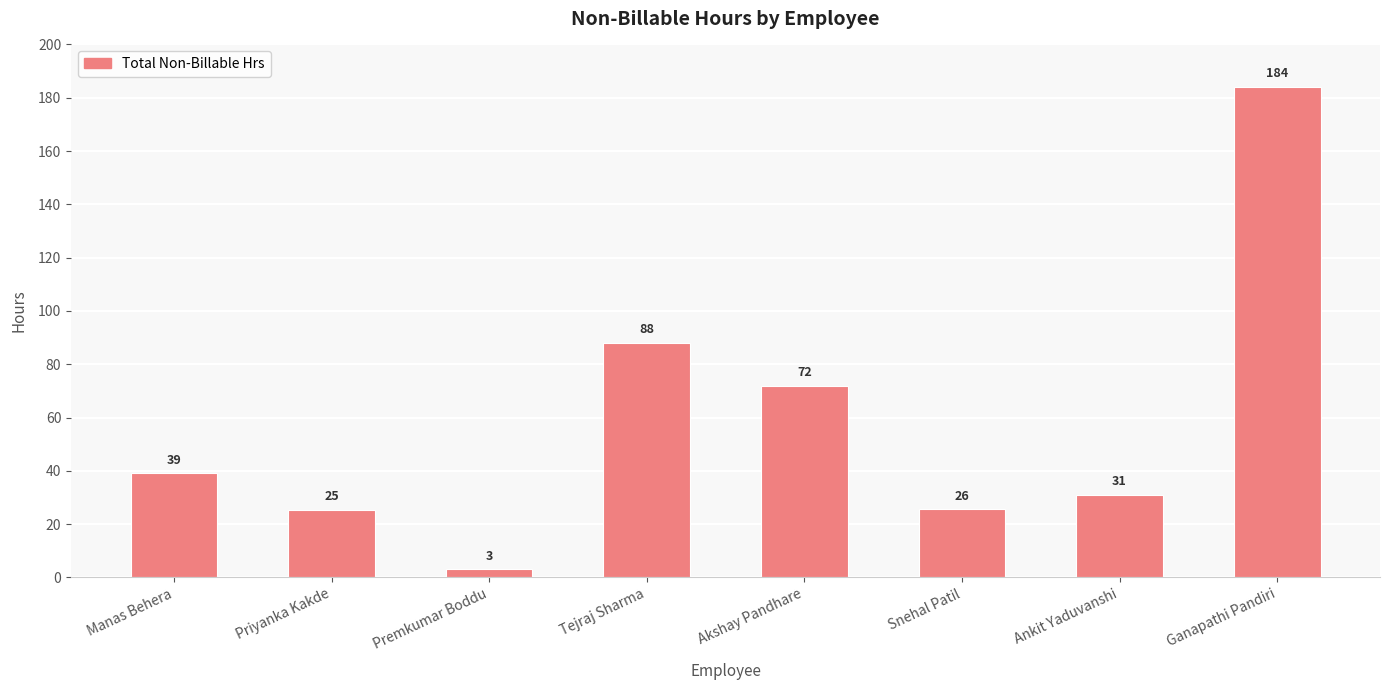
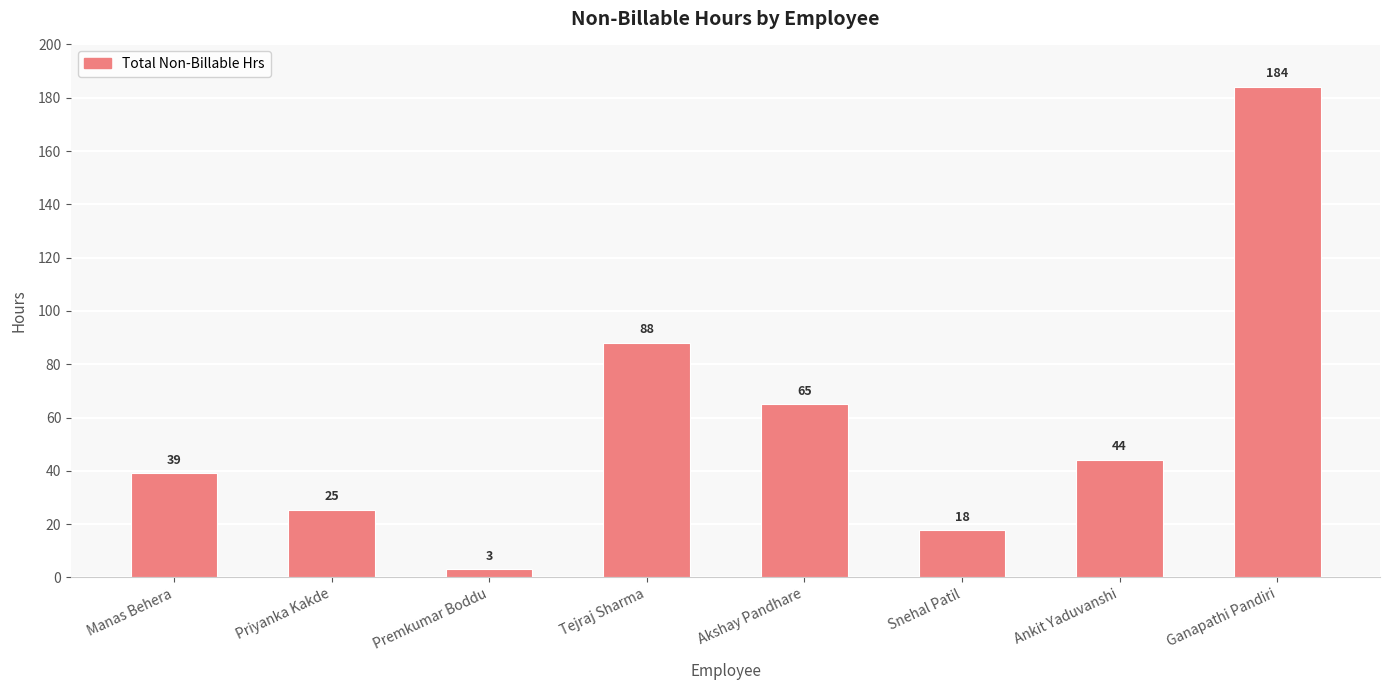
Akshay Pandhare: 72 -> 65
Snehal Patil: 26 -> 18
Ankit Yaduvanshi: 31 -> 44
